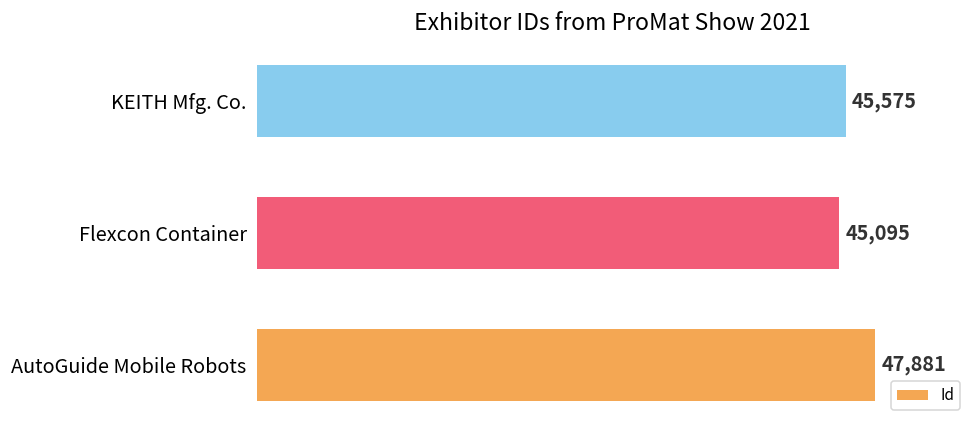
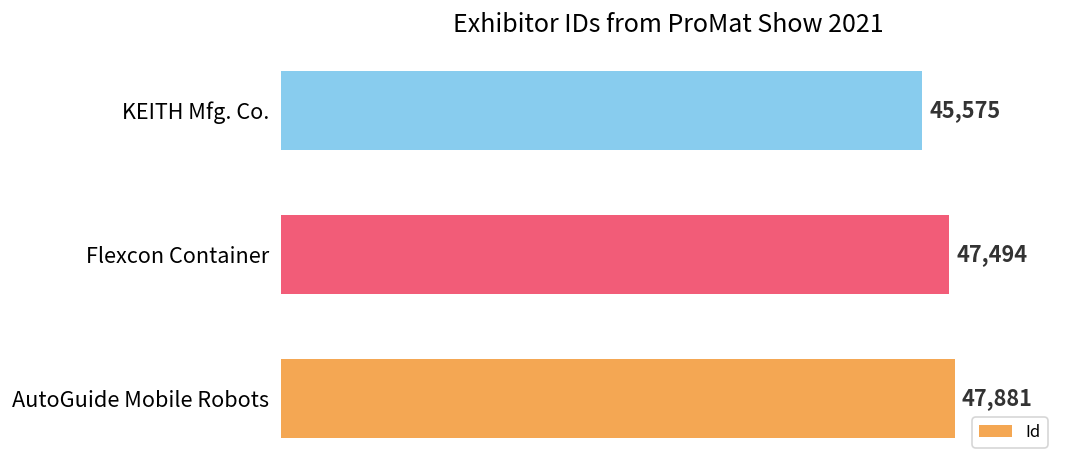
Flexcon Container: 45,095 -> 47,494
